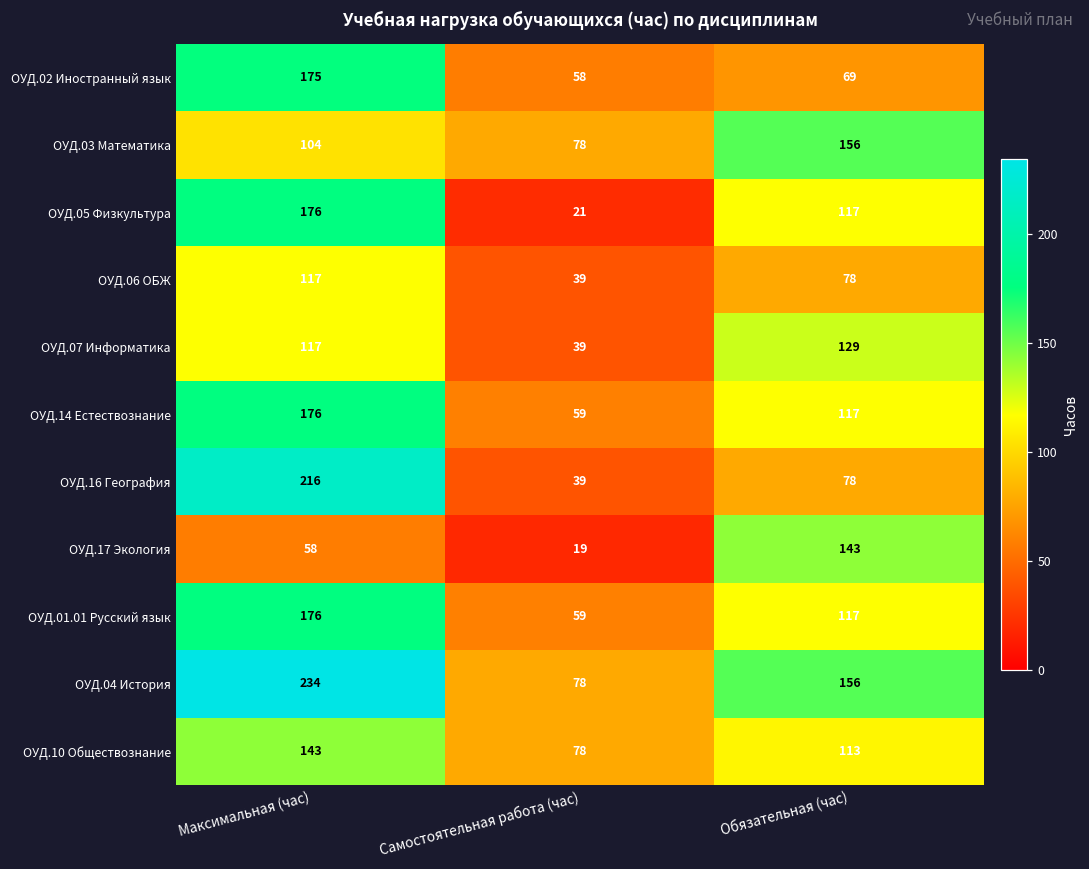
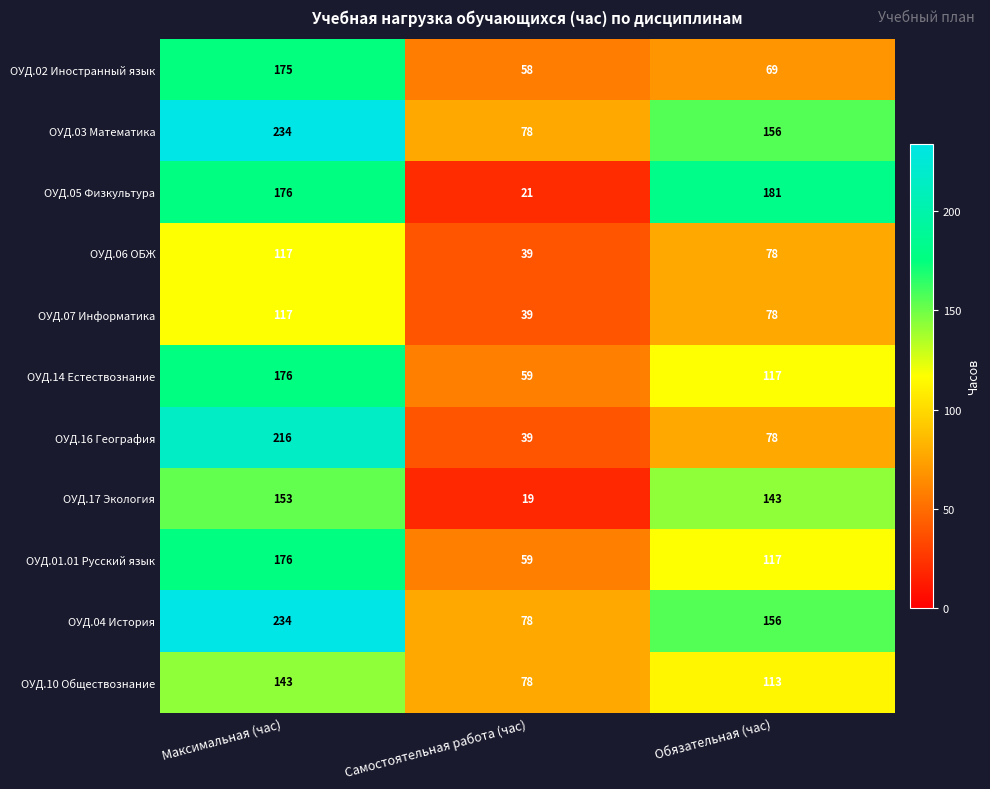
ОУД.03 Математика, Максимальная (час): 104 -> 234
ОУД.05 Физкультура, Обязательная (час): 117 -> 181
ОУД.07 Информатика, Обязательная (час): 129 -> 78
ОУД.17 Экология, Максимальная (час): 58 -> 153
